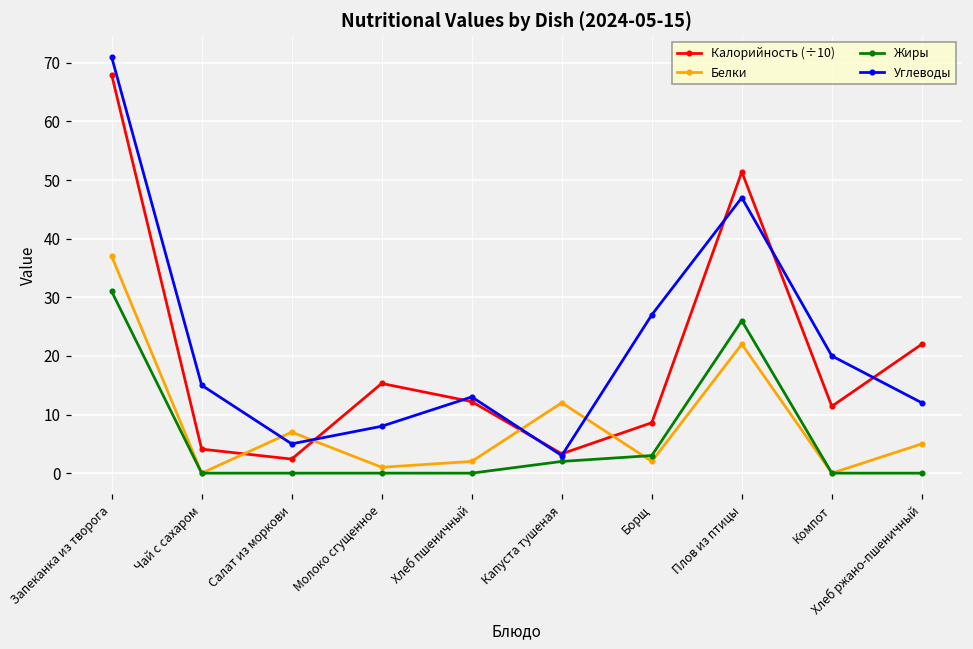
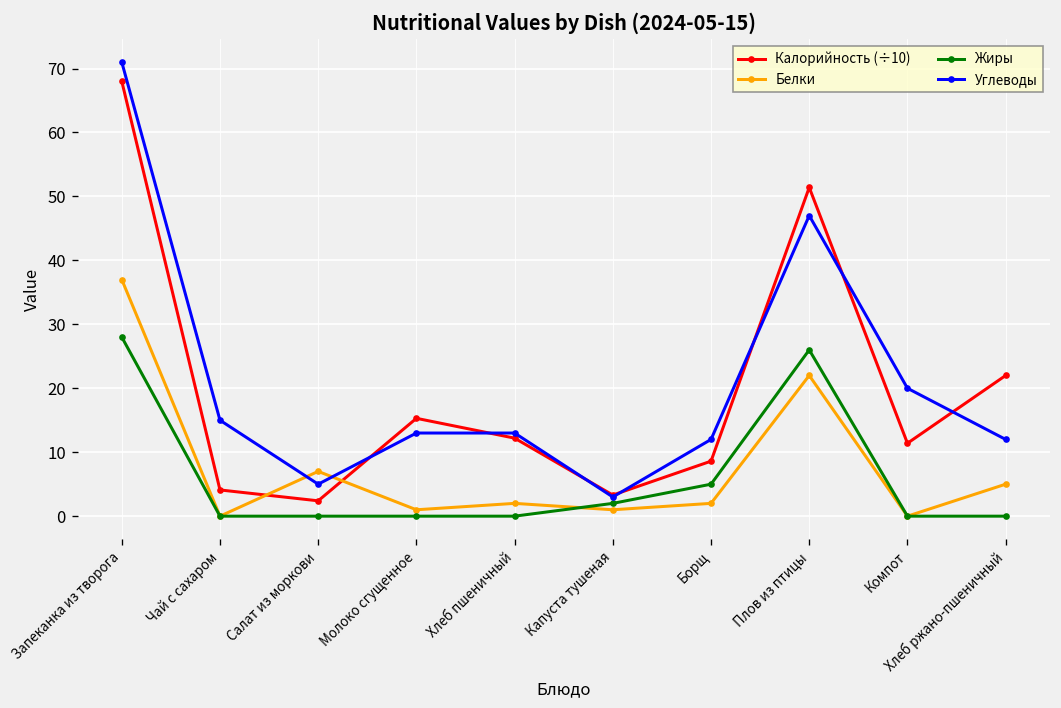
Жиры, Запеканка из творога: 31 -> 28
Углеводы, Молоко сгущенное: 8 -> 13
Белки, Капуста тушеная: 12 -> 1
Жиры, Борщ: 3 -> 5
Углеводы, Борщ: 27 -> 12
